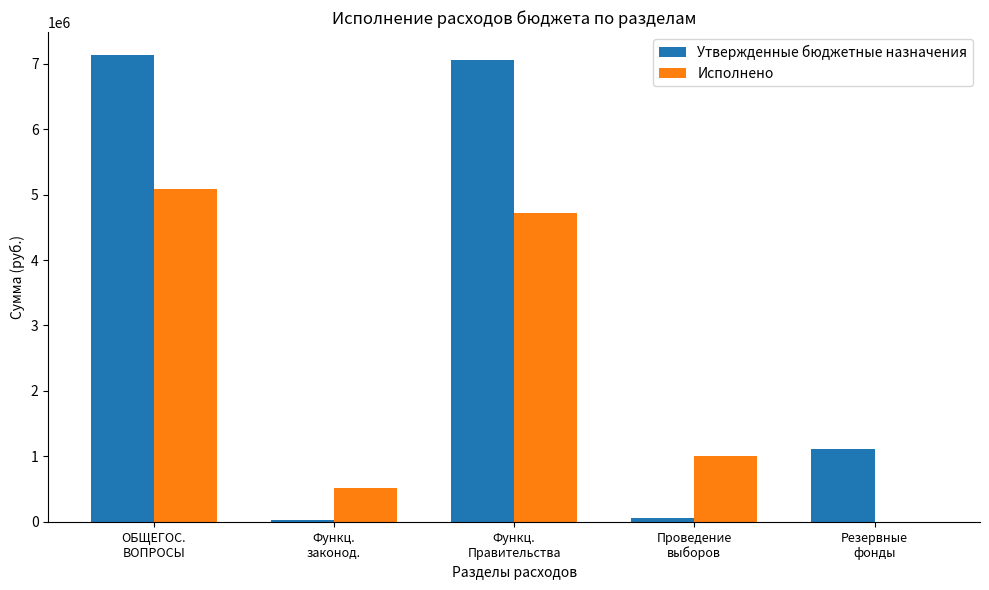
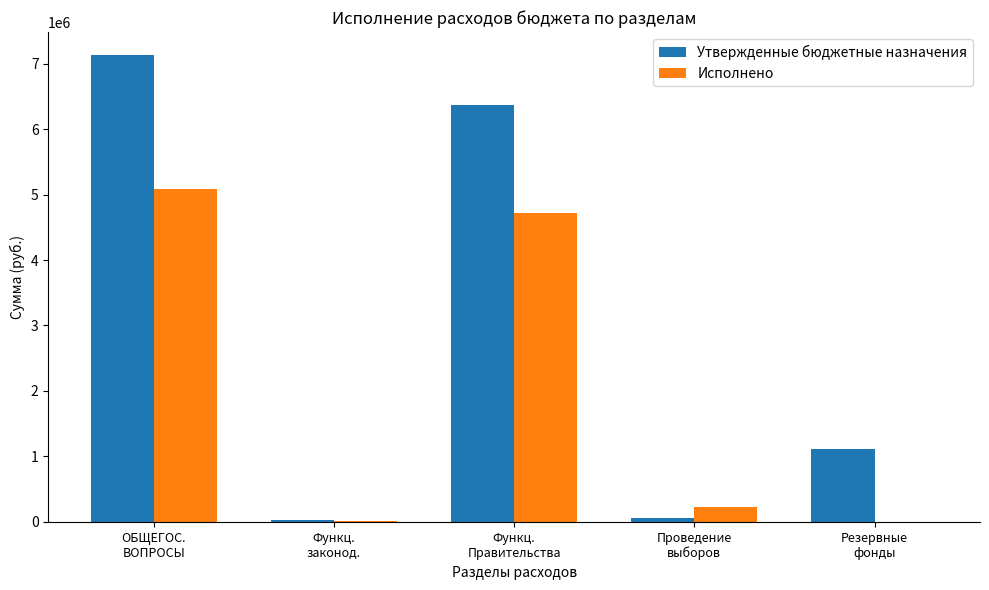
Исполнено, Функц. законод.: 500000 -> 0
Утвержденные бюджетные назначения, Функц. Правительства: 7100000 -> 6400000
Исполнено, Проведение выборов: 1000000 -> 200000
